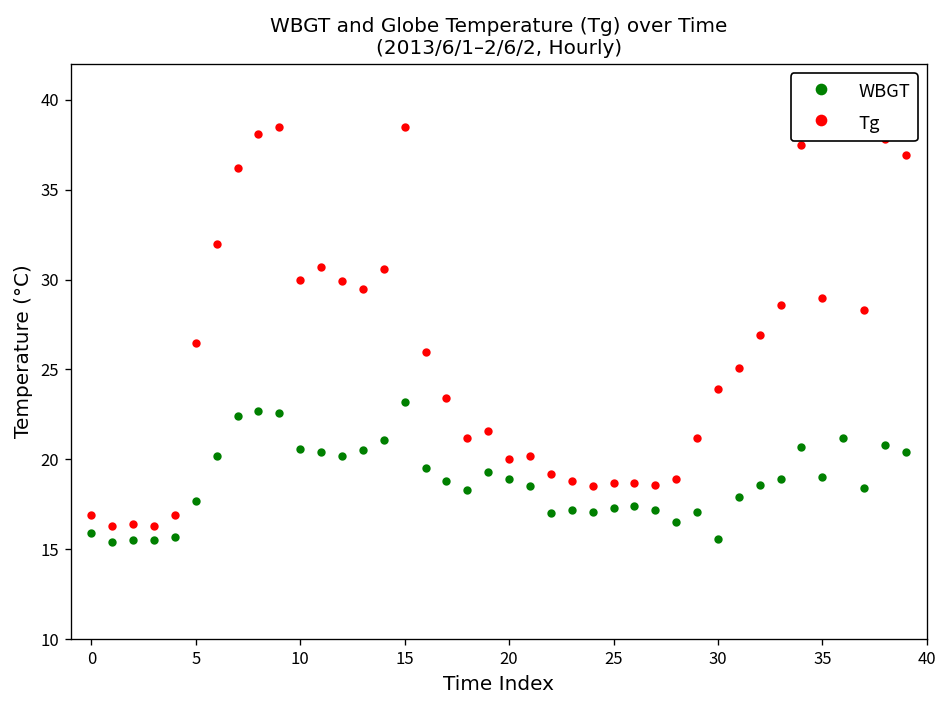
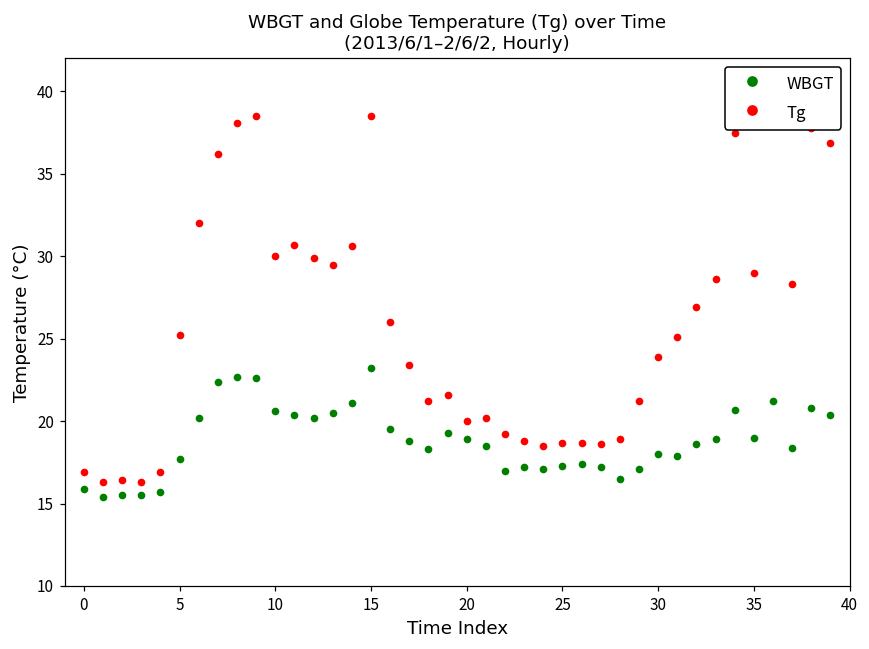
Tg, 5: 26.5 -> 25.2
WBGT, 30: 15.6 -> 18.0
